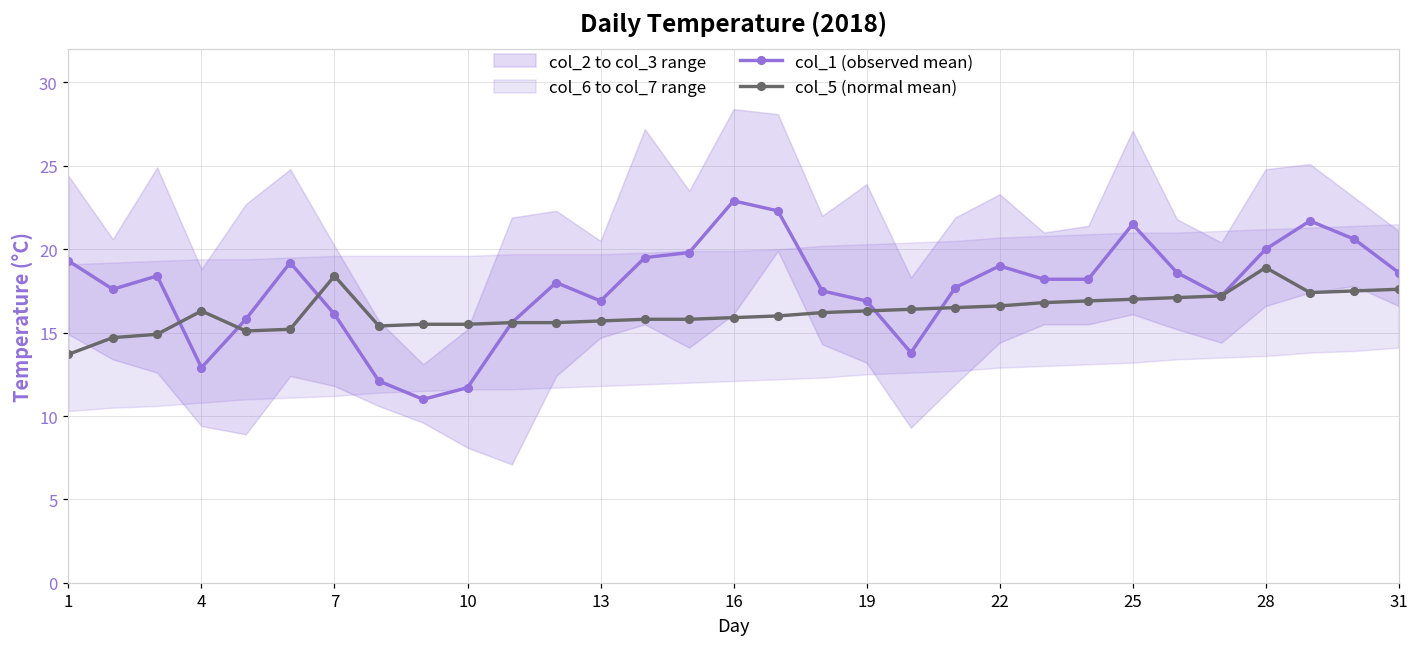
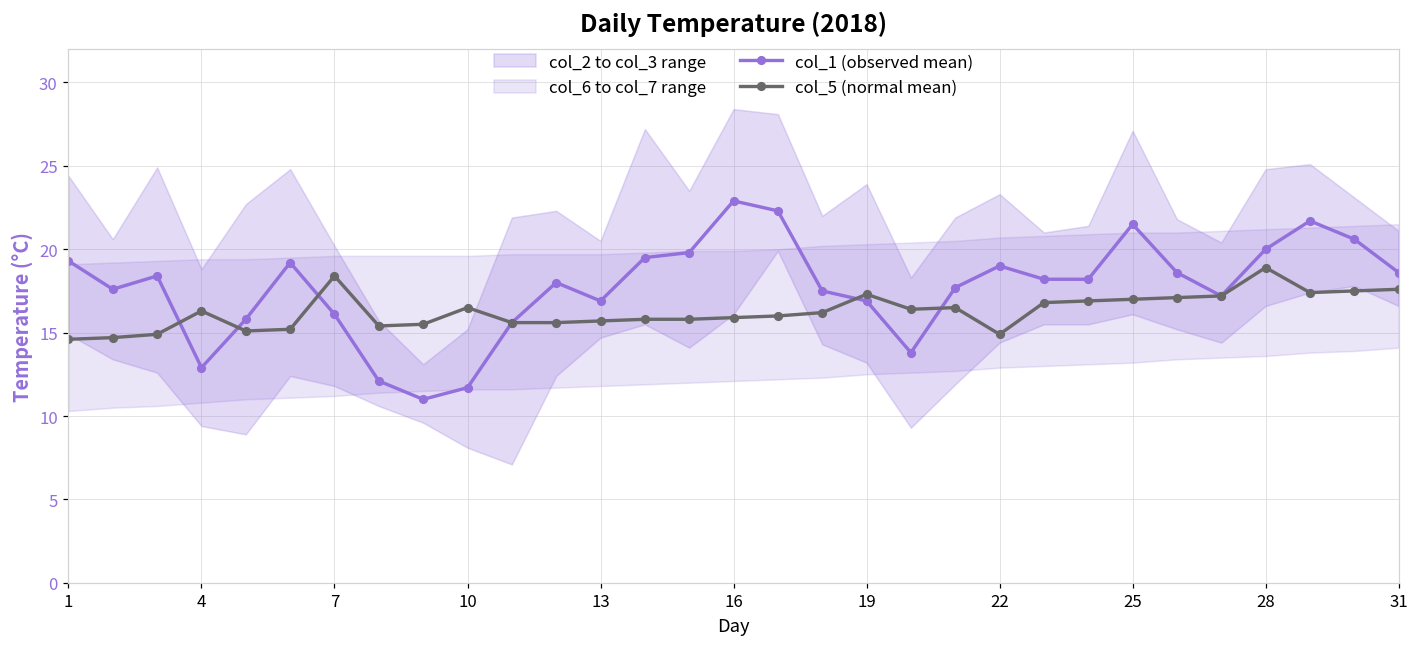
col_5 (normal mean), 1: 13.7 -> 14.6
col_5 (normal mean), 10: 15.5 -> 16.5
col_5 (normal mean), 19: 16.3 -> 17.3
col_5 (normal mean), 22: 16.6 -> 14.9
